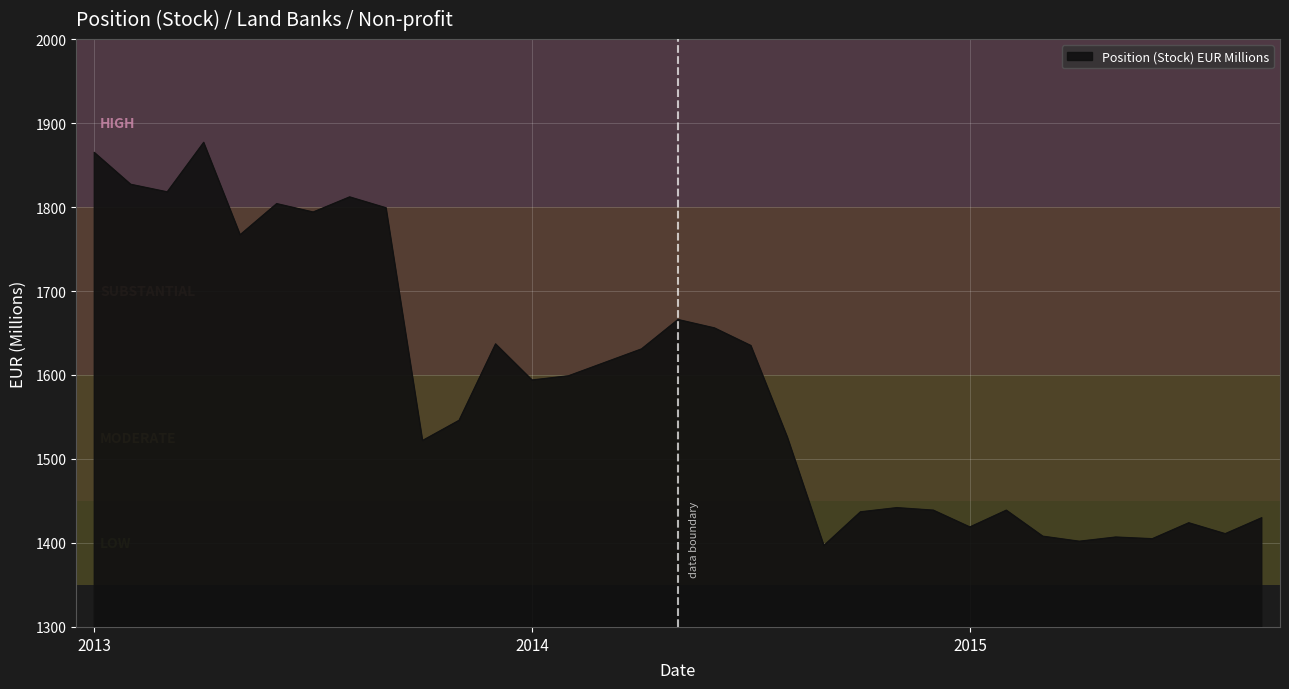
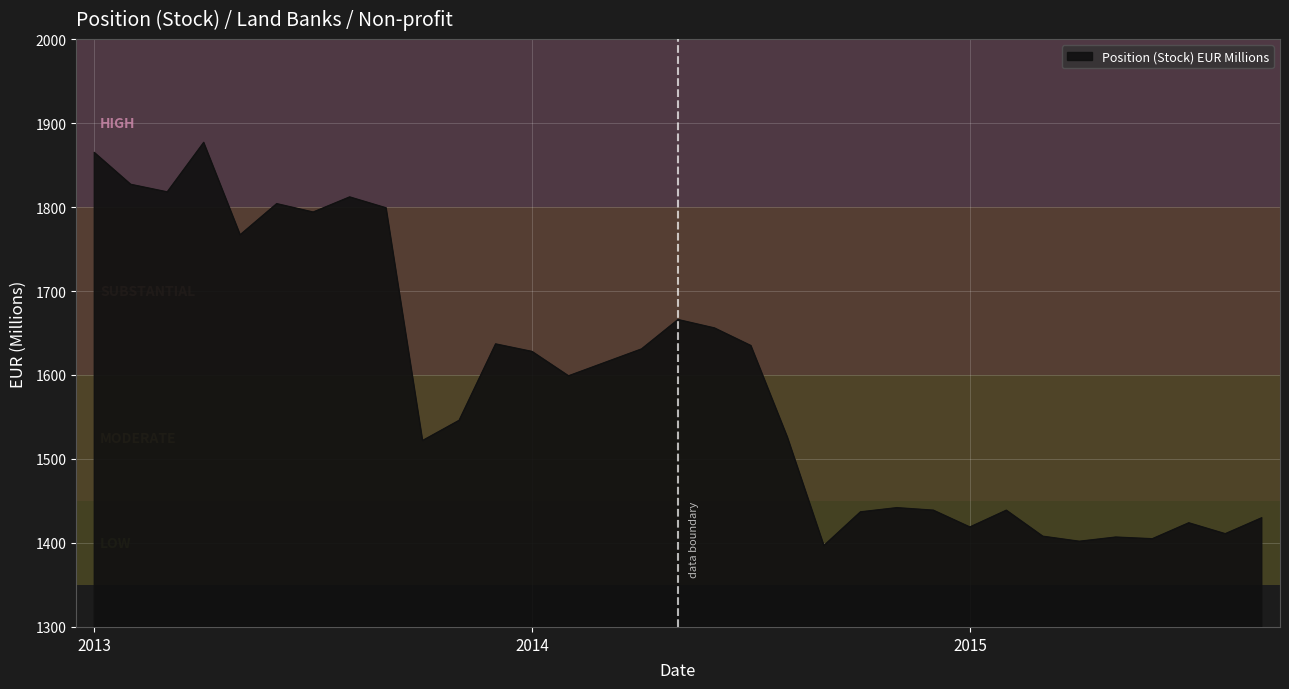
2014: 1590 -> 1630
